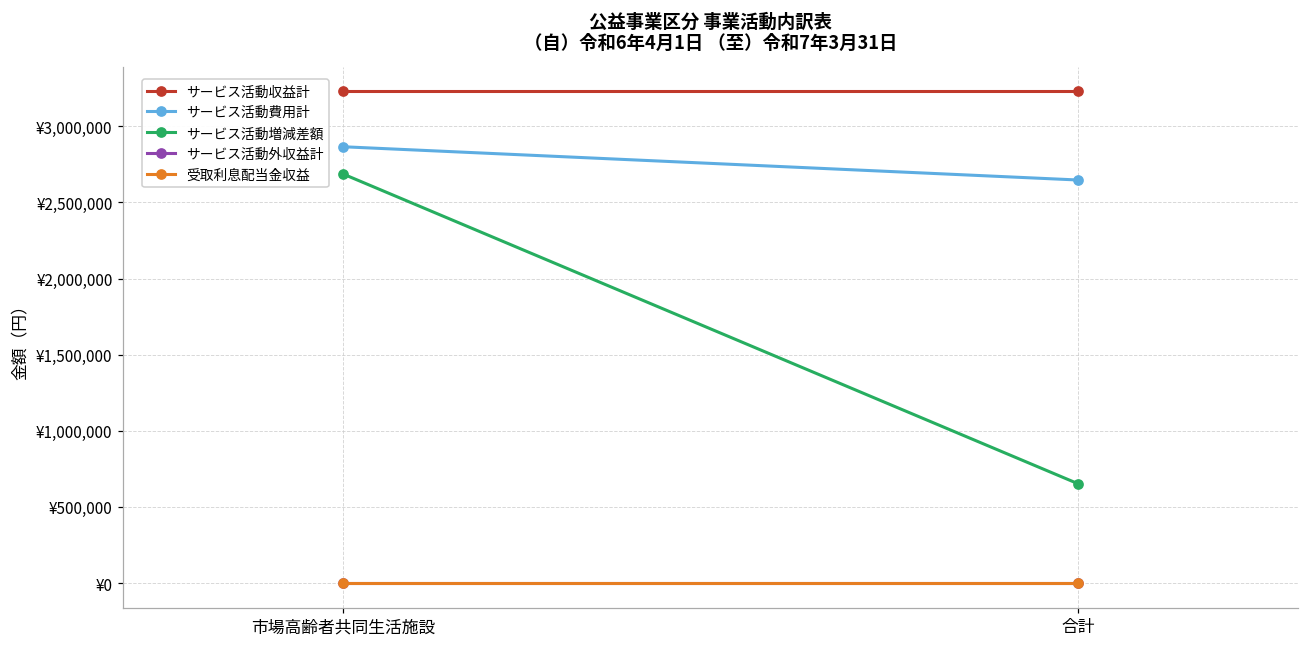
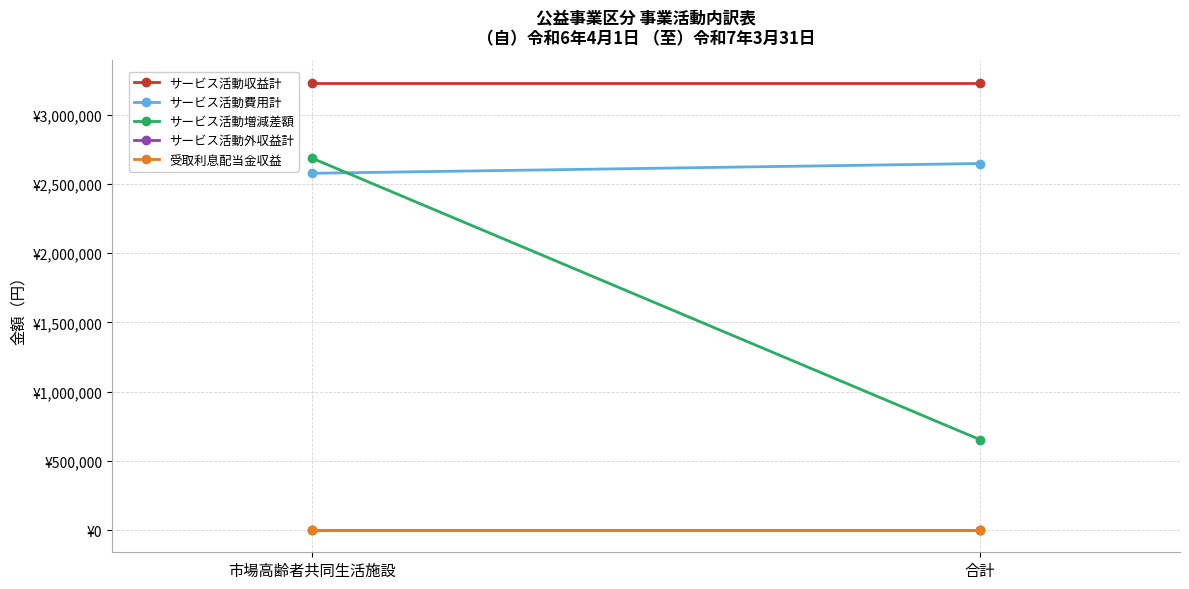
サービス活動費用計, 市場高齢者共同生活施設: ¥2,870,000 -> ¥2,580,000
